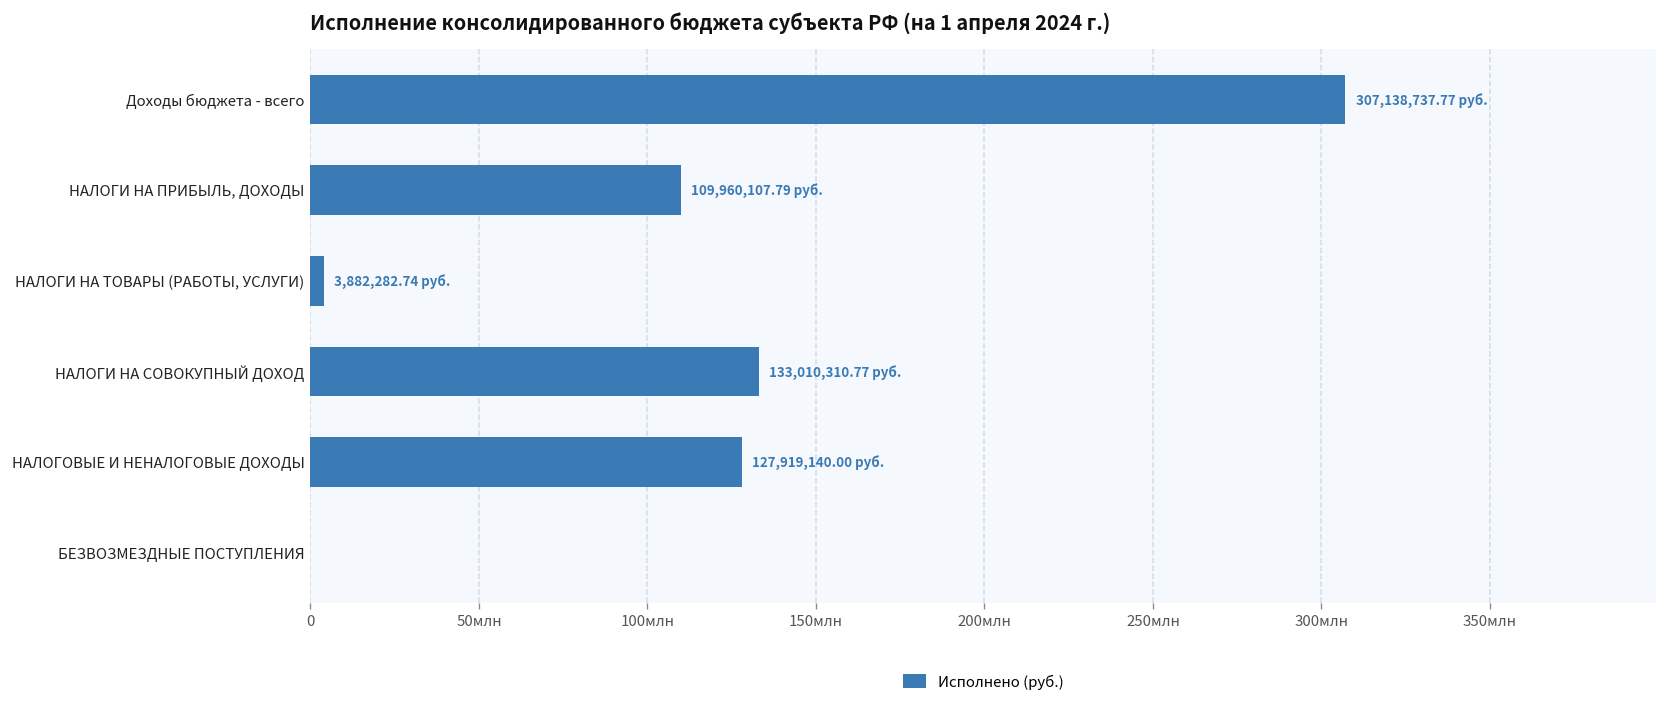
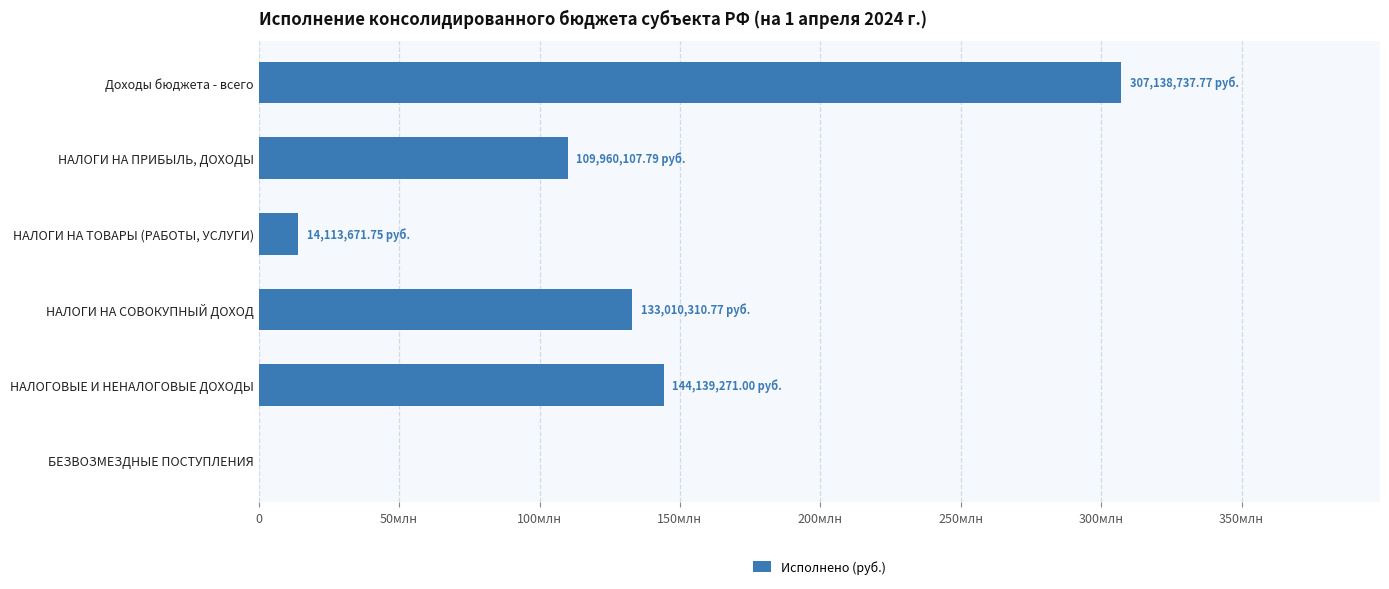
НАЛОГИ НА ТОВАРЫ (РАБОТЫ, УСЛУГИ): 3,882,282.74 -> 14,113,671.75
НАЛОГОВЫЕ И НЕНАЛОГОВЫЕ ДОХОДЫ: 127,919,140.00 -> 144,139,271.00
